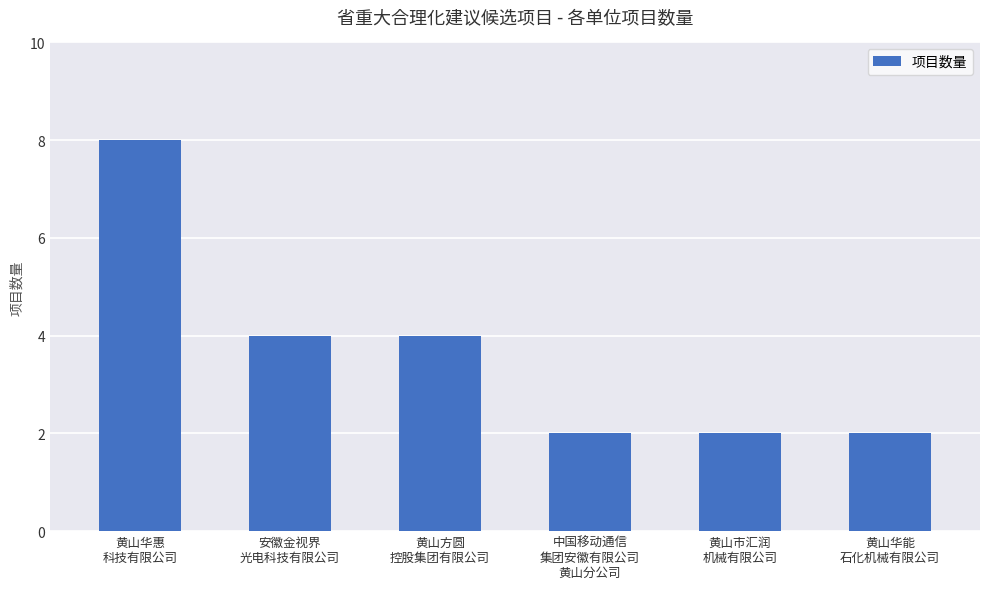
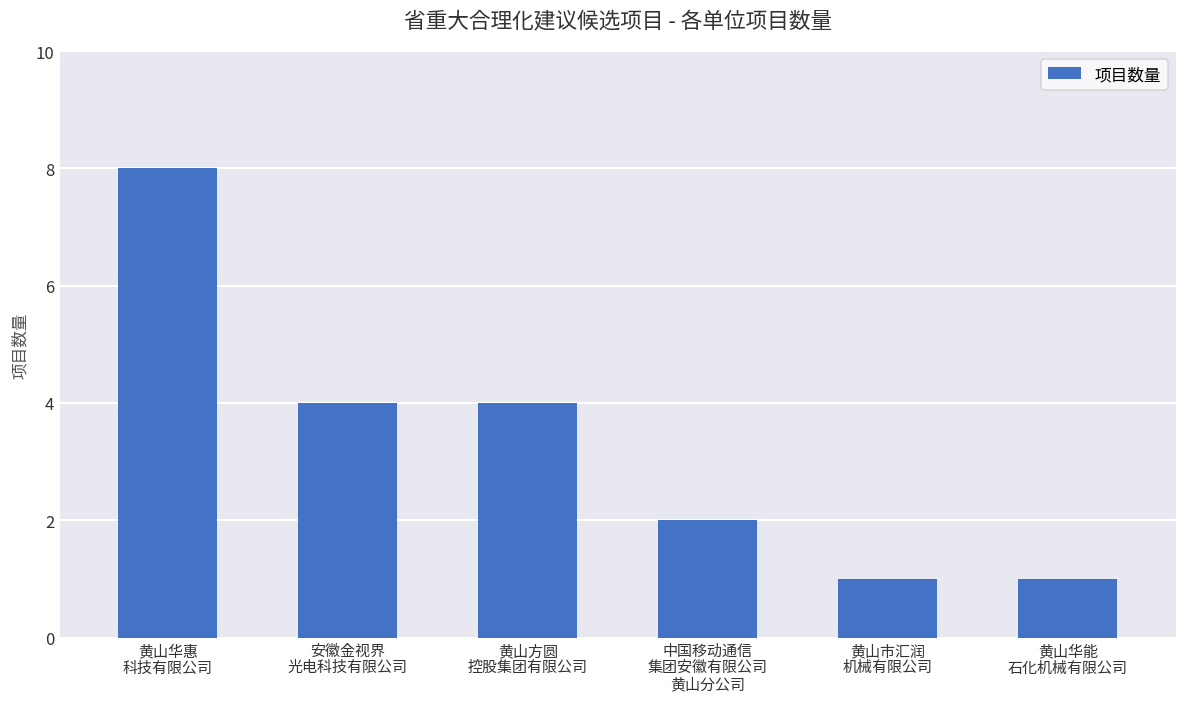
黄山市汇润 机械有限公司: 2 -> 1
黄山华能 石化机械有限公司: 2 -> 1
